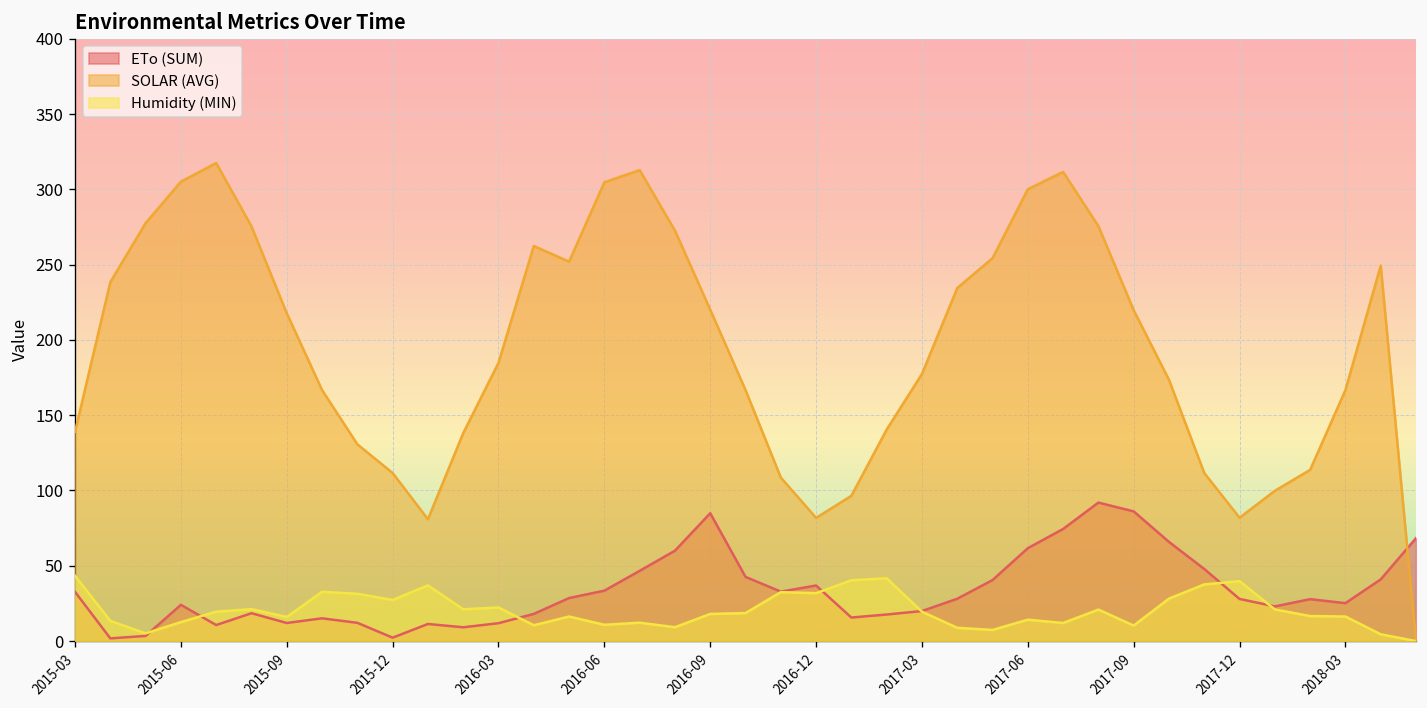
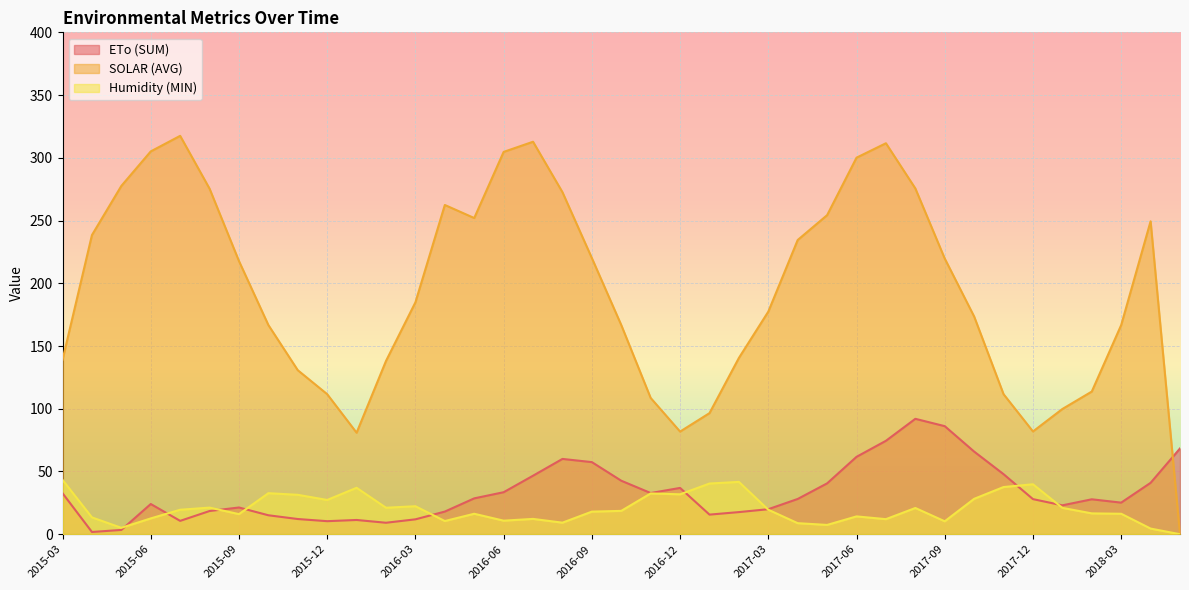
ETo (SUM), 2015-09: 12 -> 21
ETo (SUM), 2015-12: 2 -> 10
ETo (SUM), 2016-09: 85 -> 57
